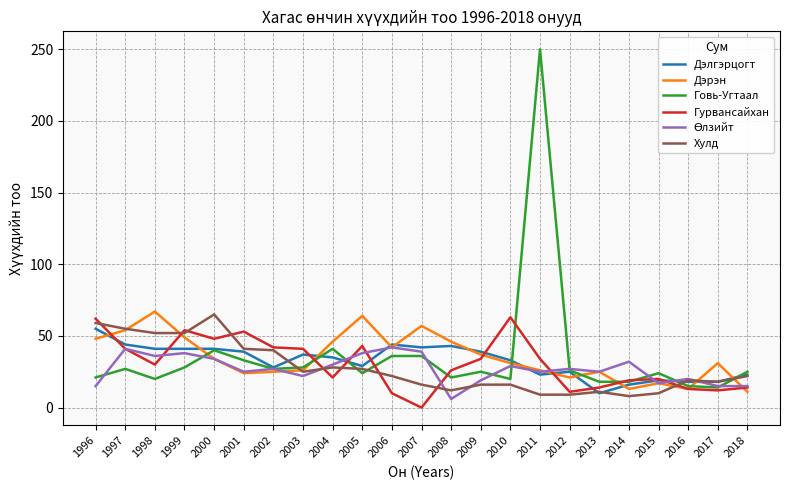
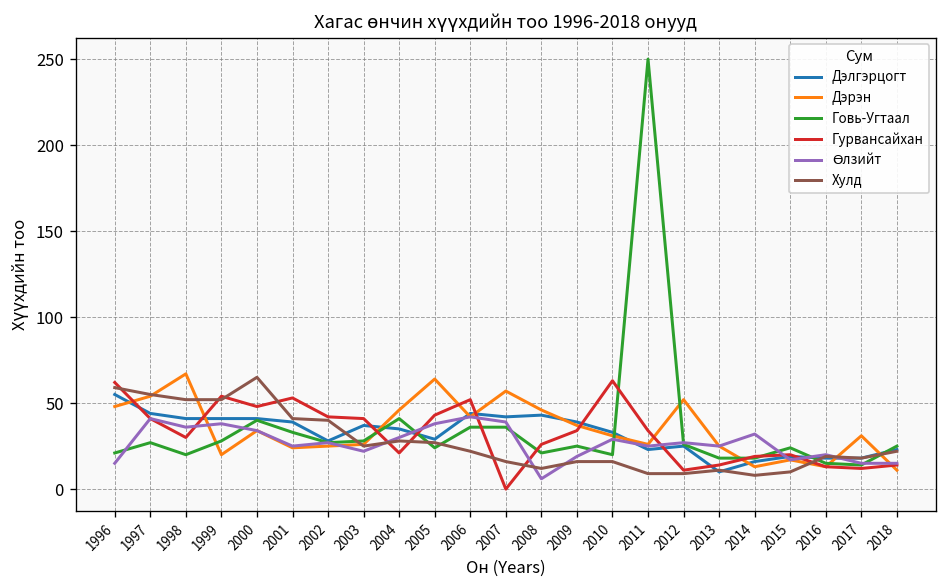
Дэрэн, 1999: 49 -> 20
Гурвансайхан, 2006: 10 -> 52
Дэрэн, 2012: 21 -> 52
